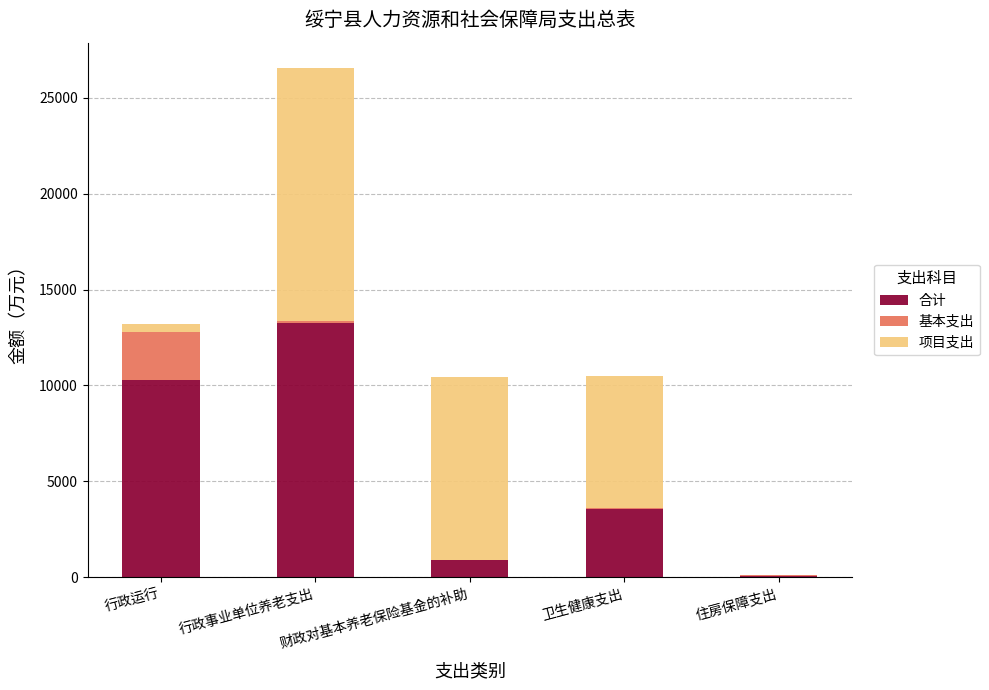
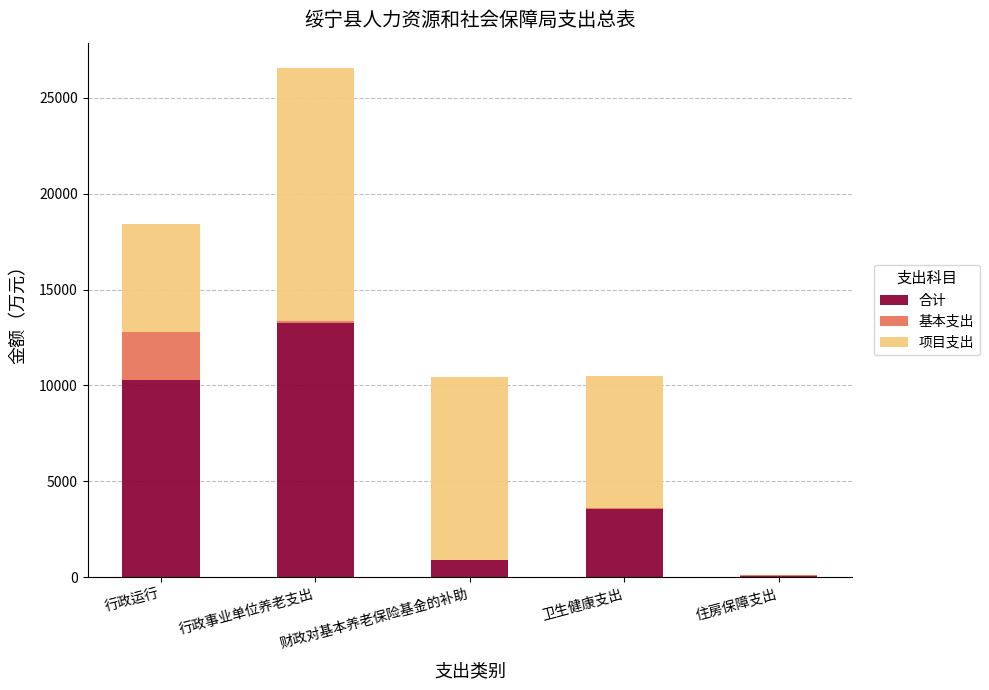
项目支出, 行政运行: 400 -> 5600
